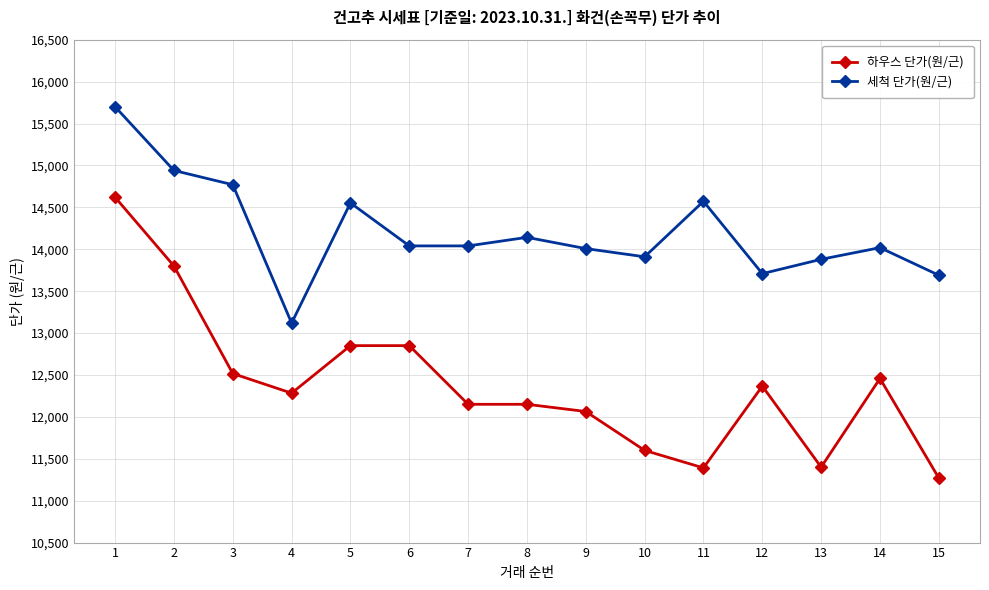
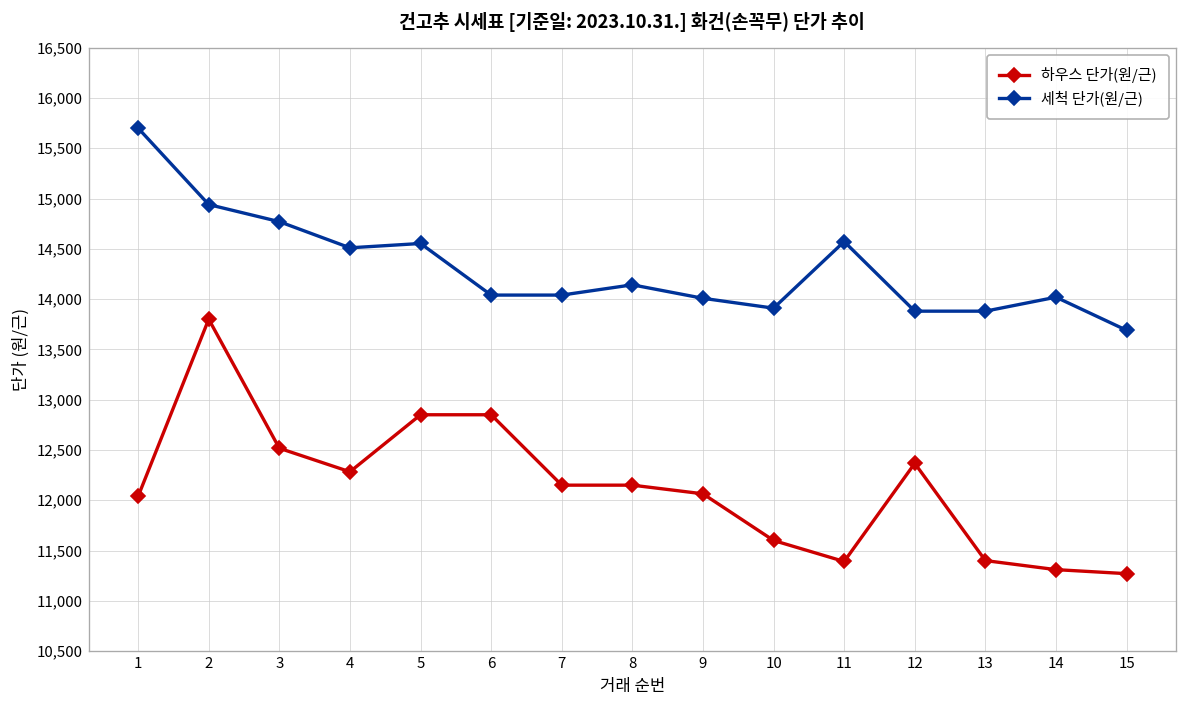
하우스 단가(원/근), 1: 14,600 -> 12,000
세척 단가(원/근), 4: 13,100 -> 14,500
세척 단가(원/근), 12: 13,700 -> 13,900
하우스 단가(원/근), 14: 12,500 -> 11,300
